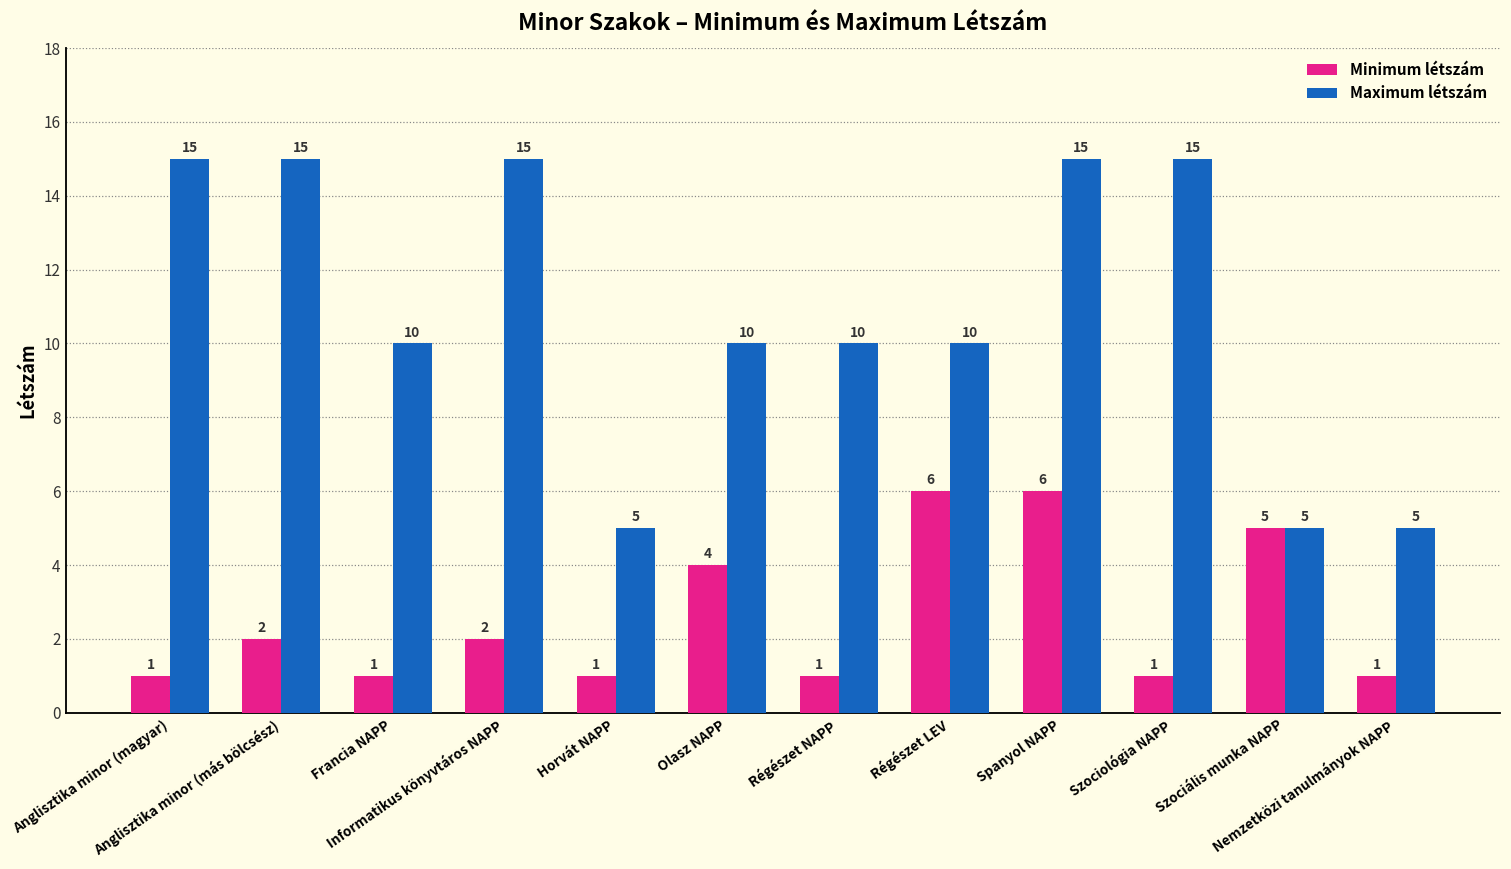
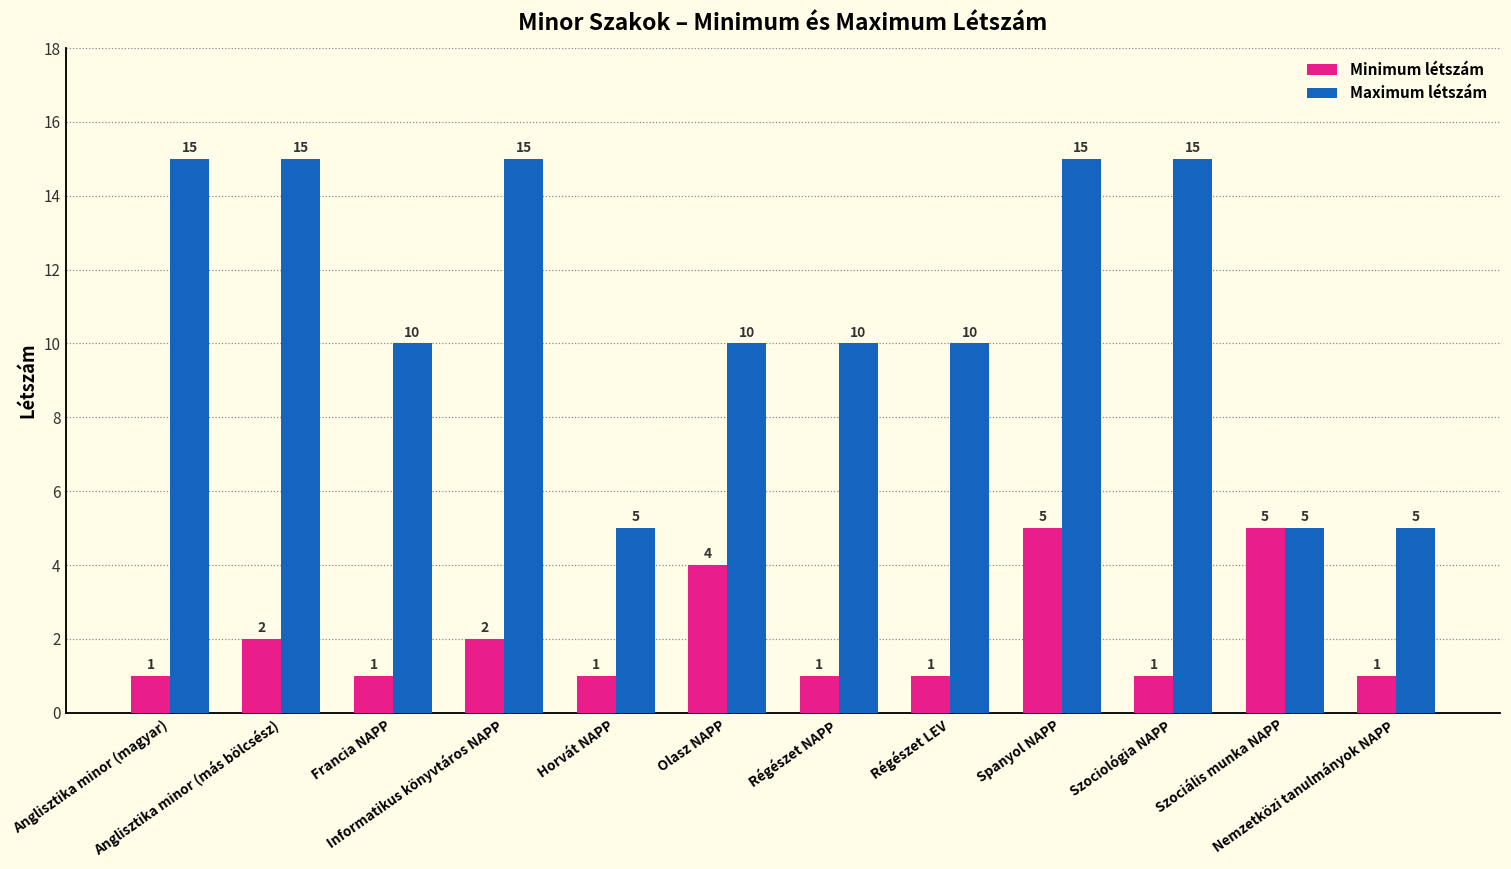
Minimum létszám, Régészet LEV: 6 -> 1
Minimum létszám, Spanyol NAPP: 6 -> 5
